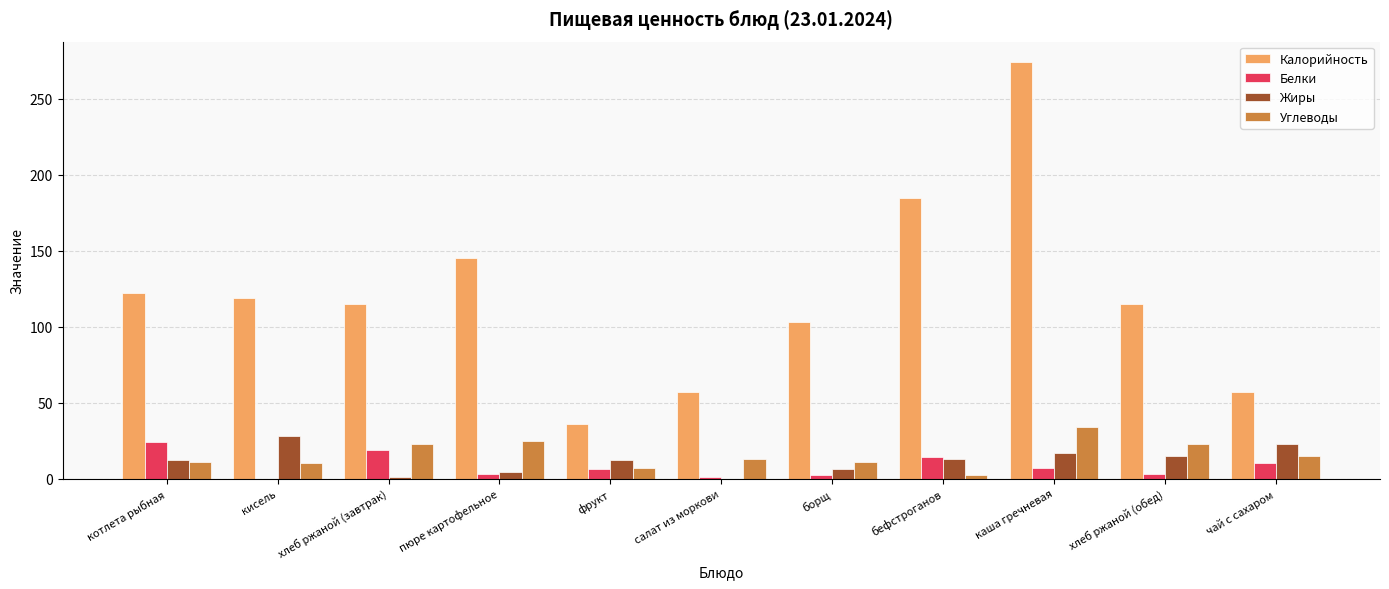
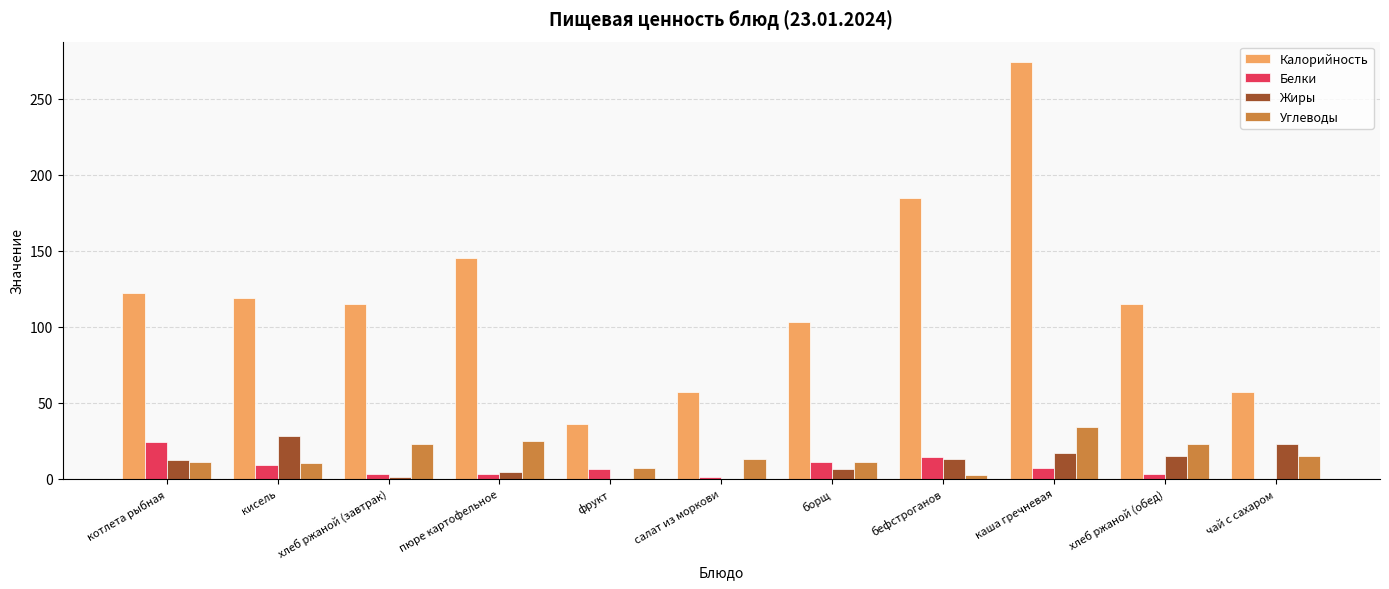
Белки, кисель: 0 -> 9
Белки, хлеб ржаной (завтрак): 19 -> 3
Жиры, фрукт: 12 -> 0
Белки, борщ: 2 -> 11
Белки, чай с сахаром: 10 -> 0
